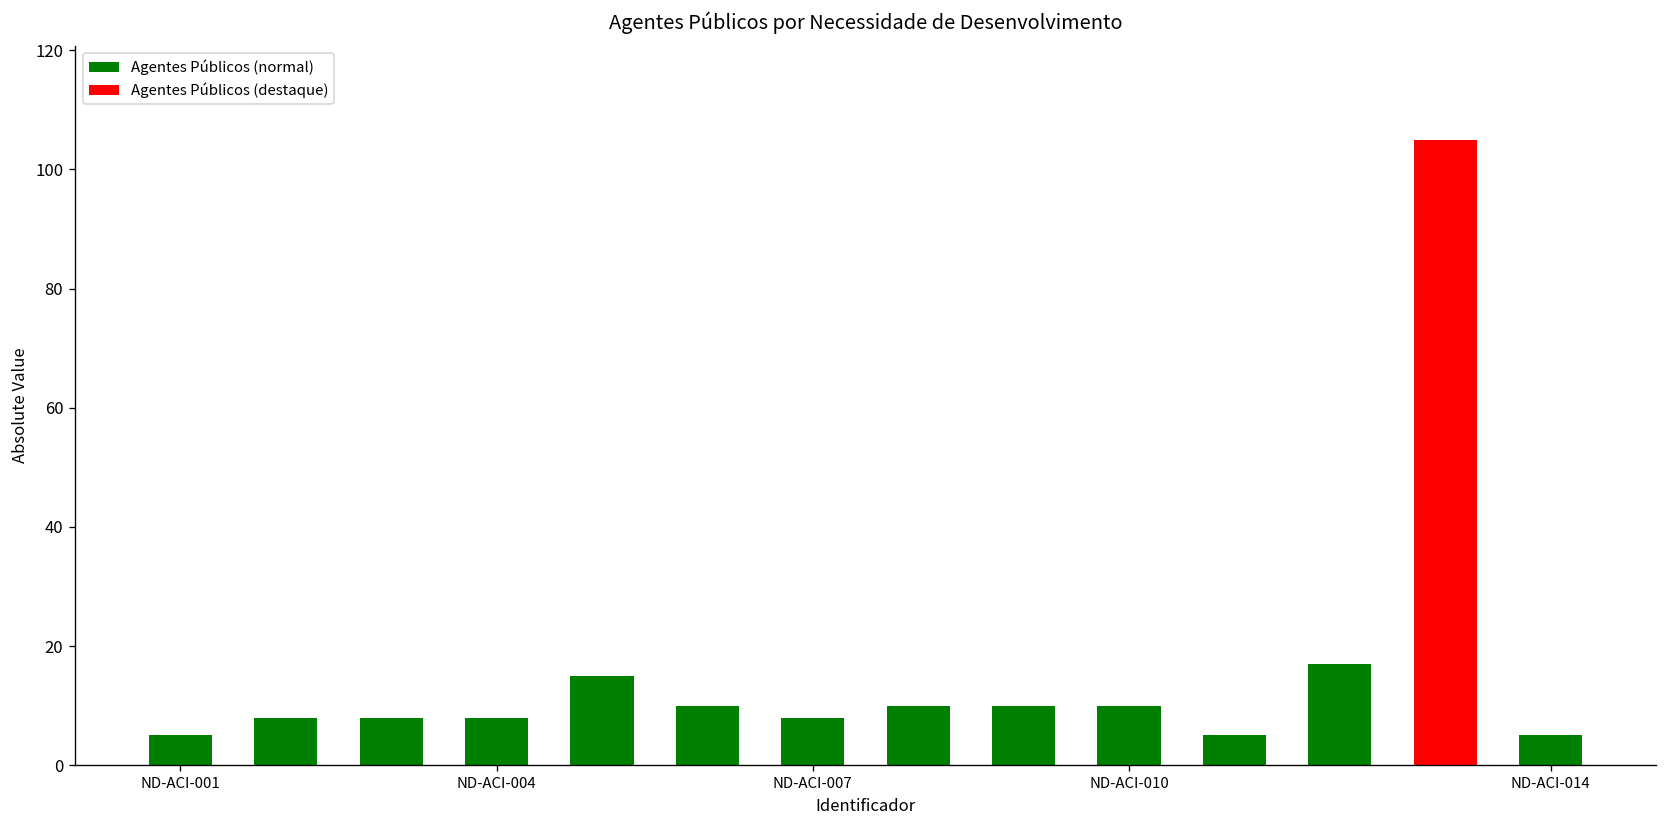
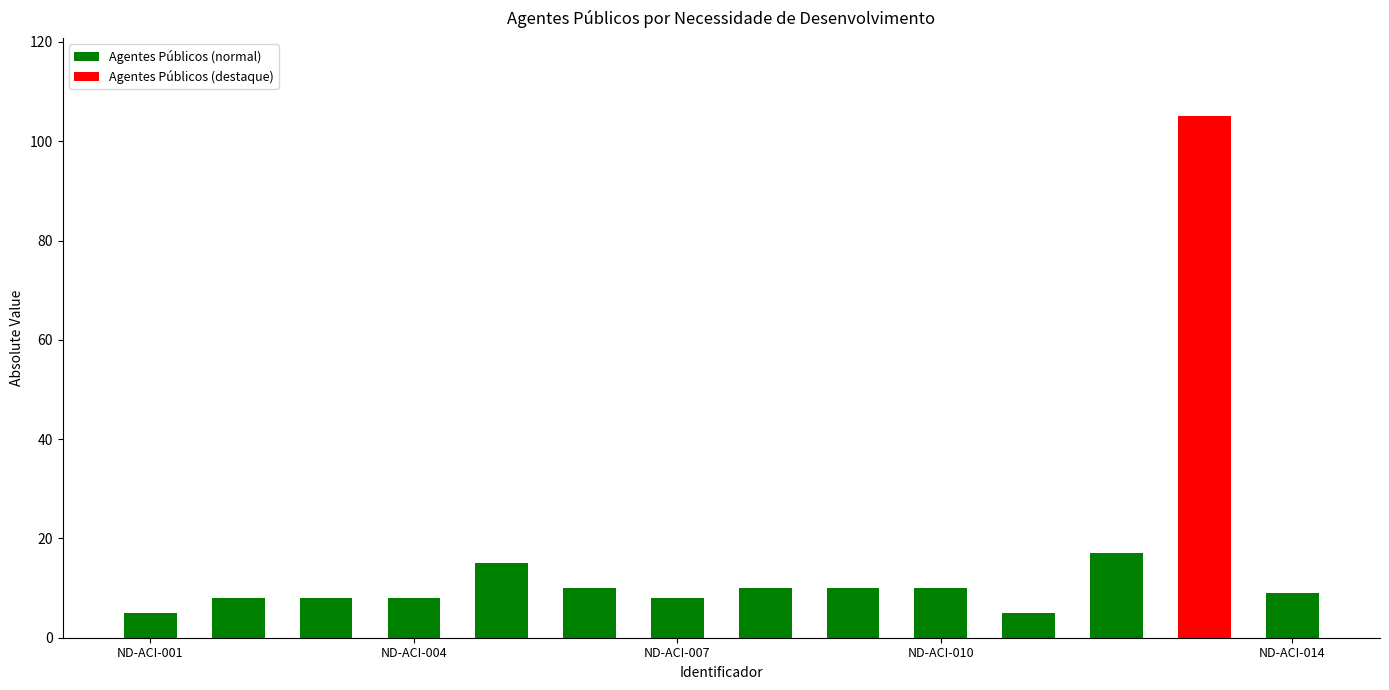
Agentes Públicos (normal), ND-ACI-014: 5 -> 9
